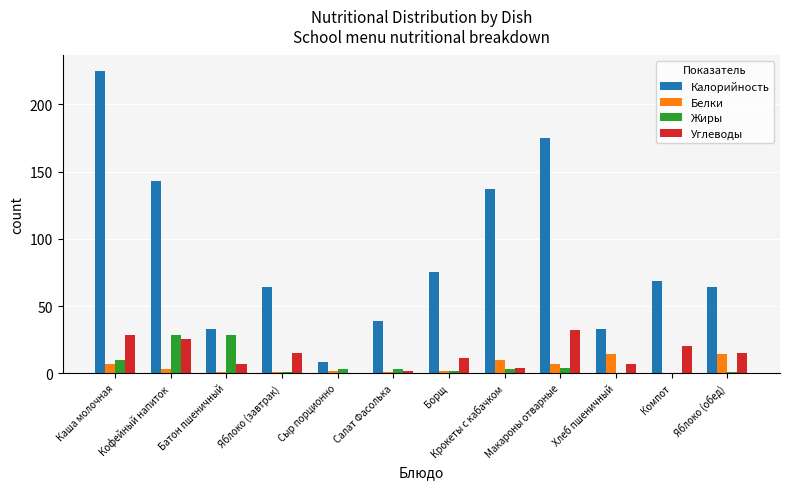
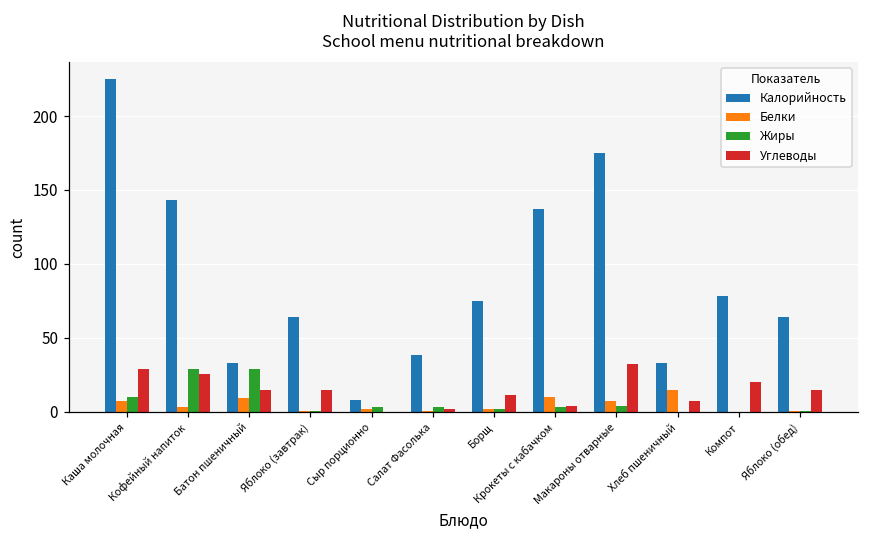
Белки, Батон пшеничный: 1 -> 9
Углеводы, Батон пшеничный: 7 -> 15
Калорийность, Компот: 69 -> 78
Белки, Яблоко (обед): 15 -> 1
